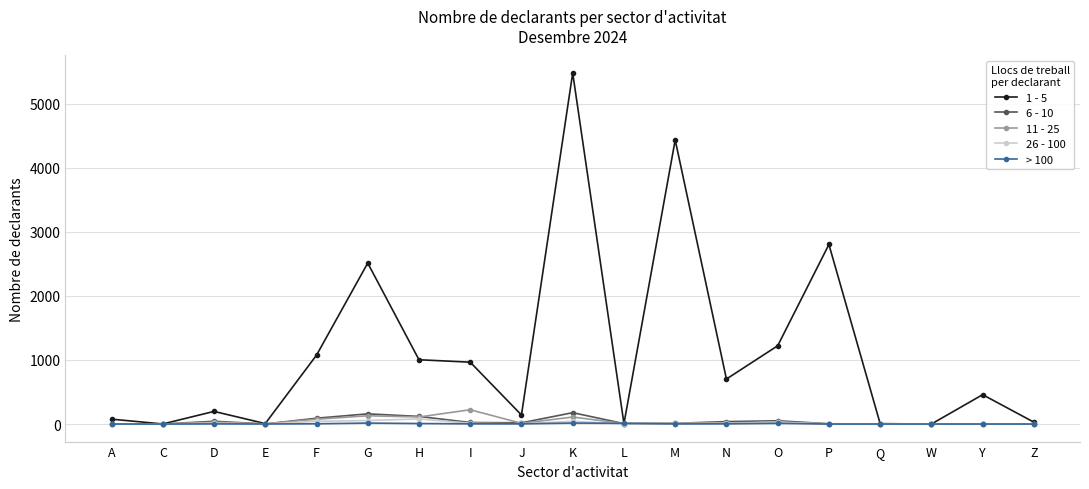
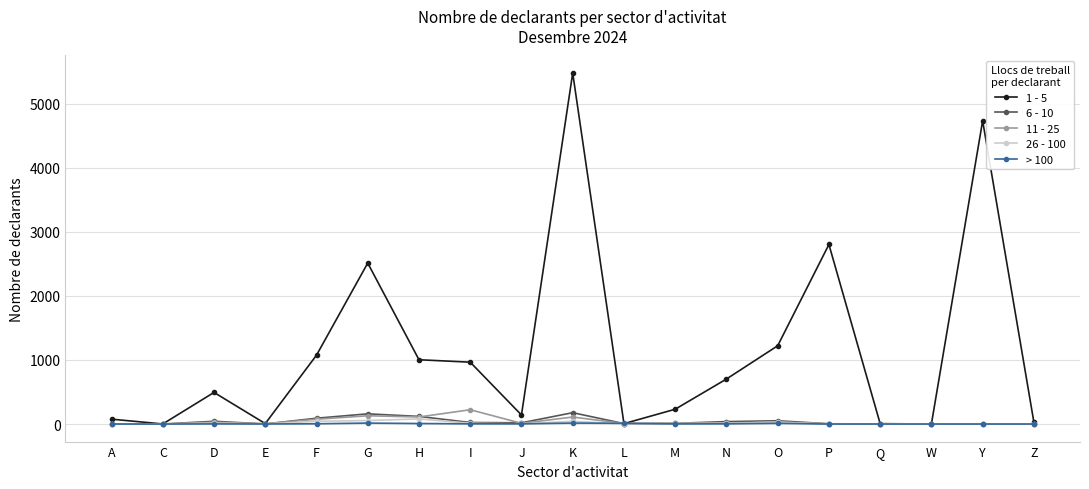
1 - 5, D: 200 -> 500
1 - 5, M: 4400 -> 200
1 - 5, Y: 500 -> 4700
